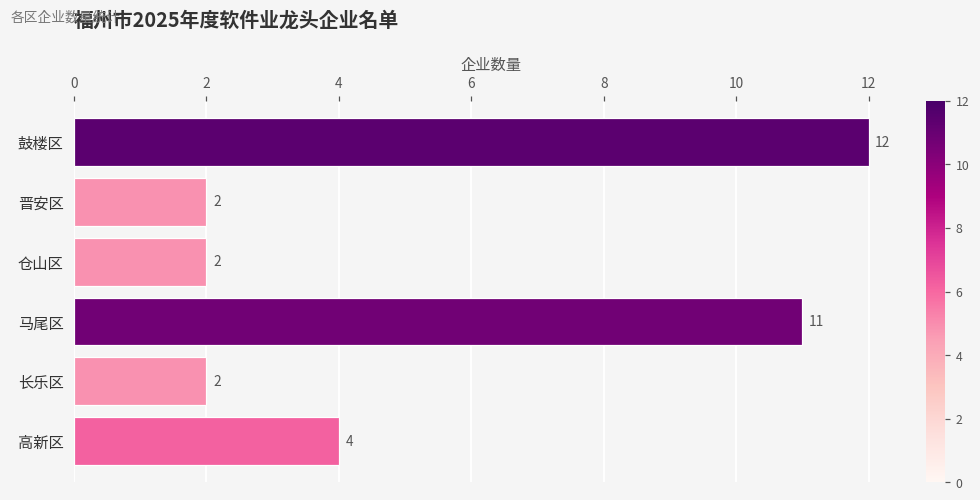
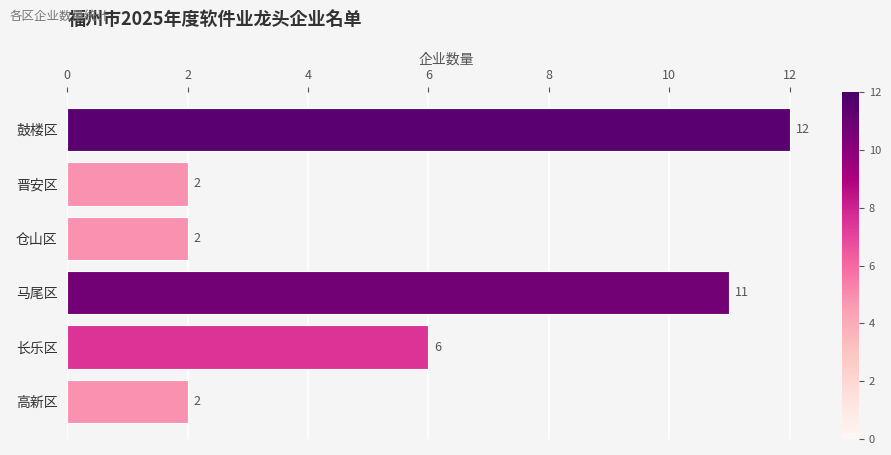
长乐区: 2 -> 6
高新区: 4 -> 2
